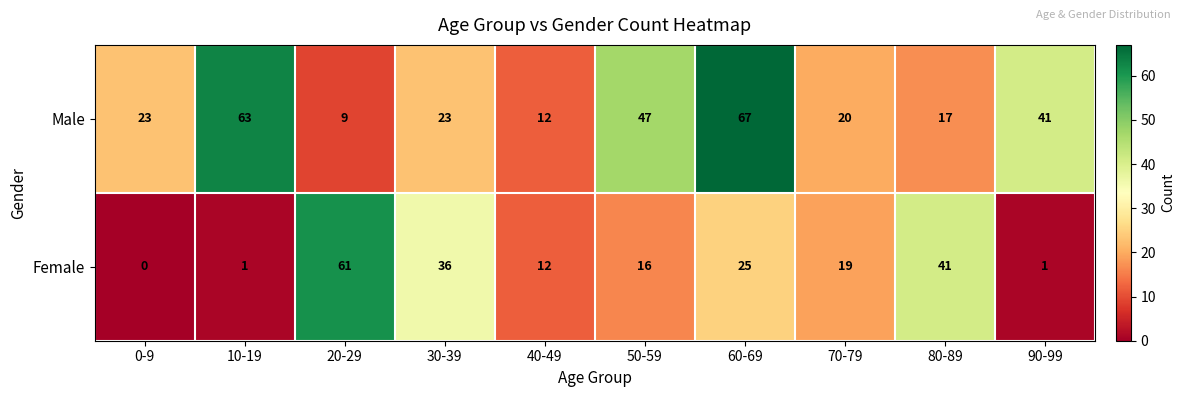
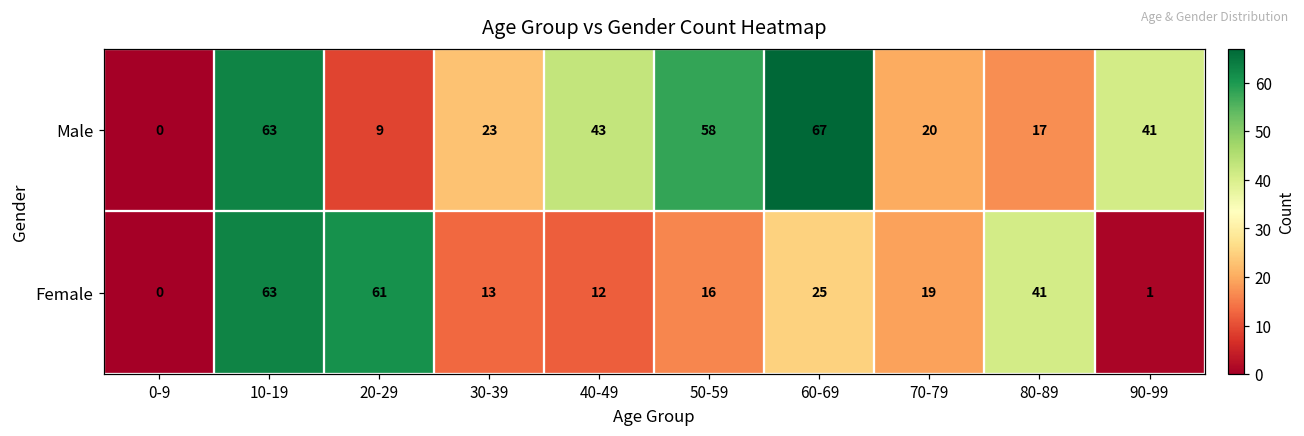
Male, 0-9: 23 -> 0
Male, 40-49: 12 -> 43
Male, 50-59: 47 -> 58
Female, 10-19: 1 -> 63
Female, 30-39: 36 -> 13
